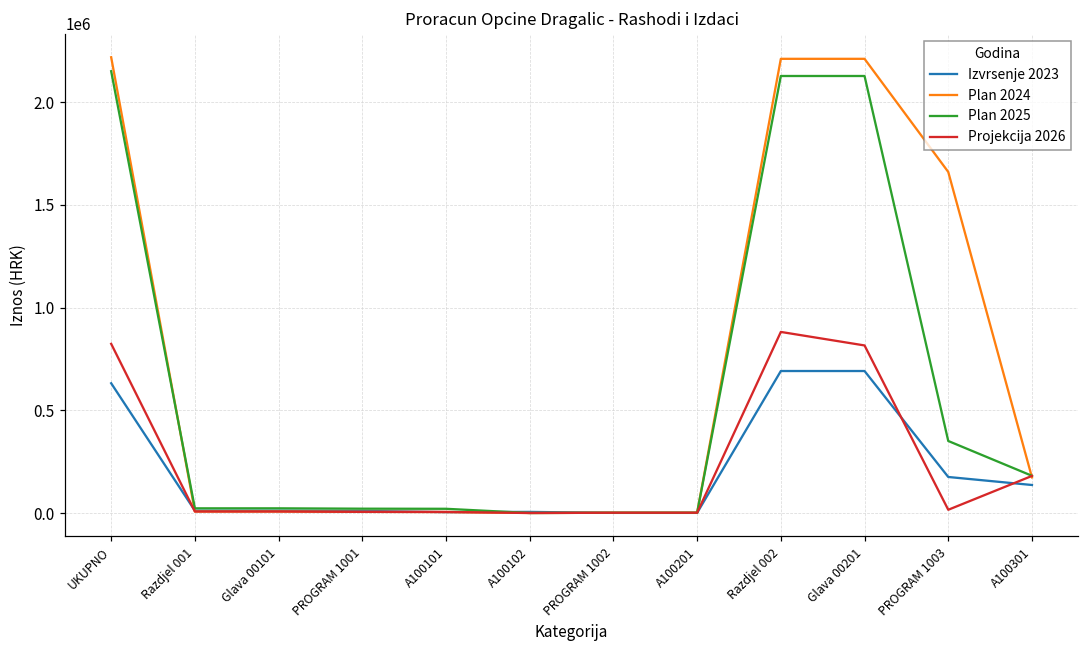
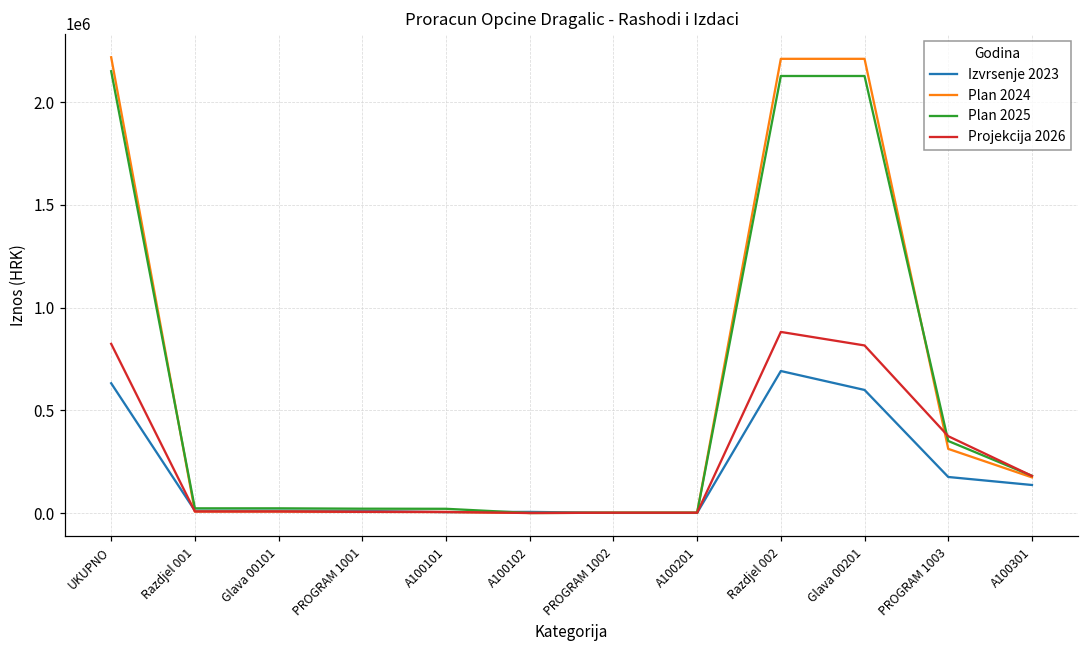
Izvrsenje 2023, Glava 00201: 690000 -> 600000
Plan 2024, PROGRAM 1003: 1660000 -> 310000
Projekcija 2026, PROGRAM 1003: 20000 -> 370000
